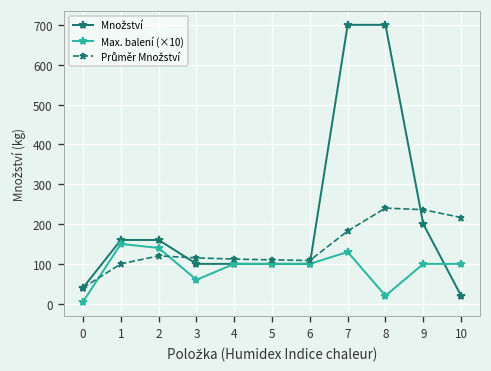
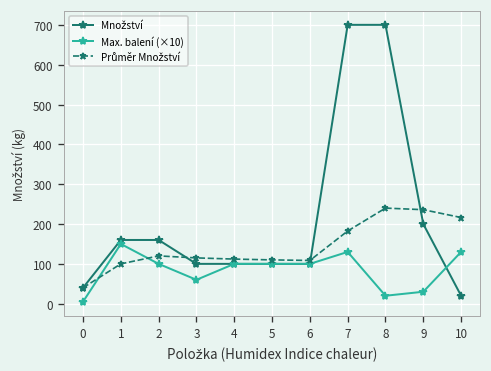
Max. balení (×10), 2: 140 -> 100
Max. balení (×10), 9: 100 -> 30
Max. balení (×10), 10: 100 -> 130
